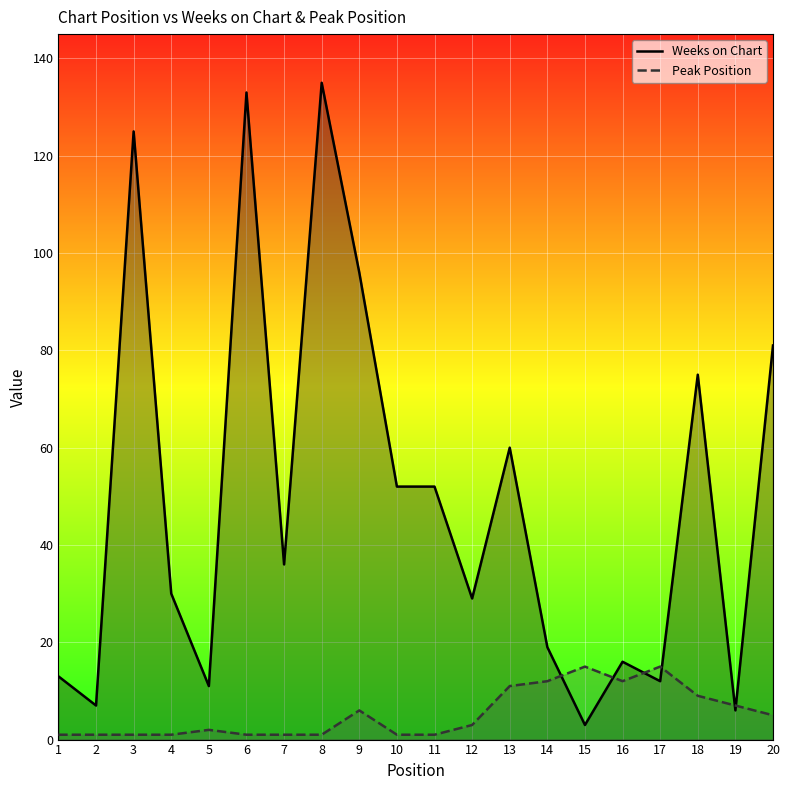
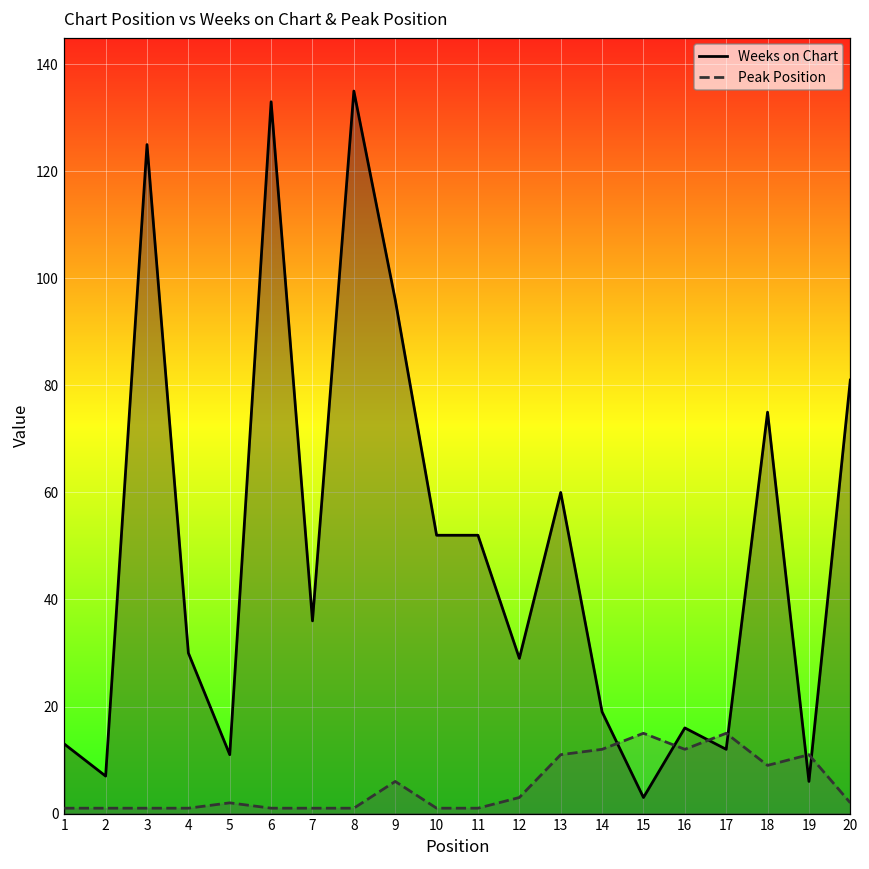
Peak Position, 19: 7 -> 11
Peak Position, 20: 5 -> 2
